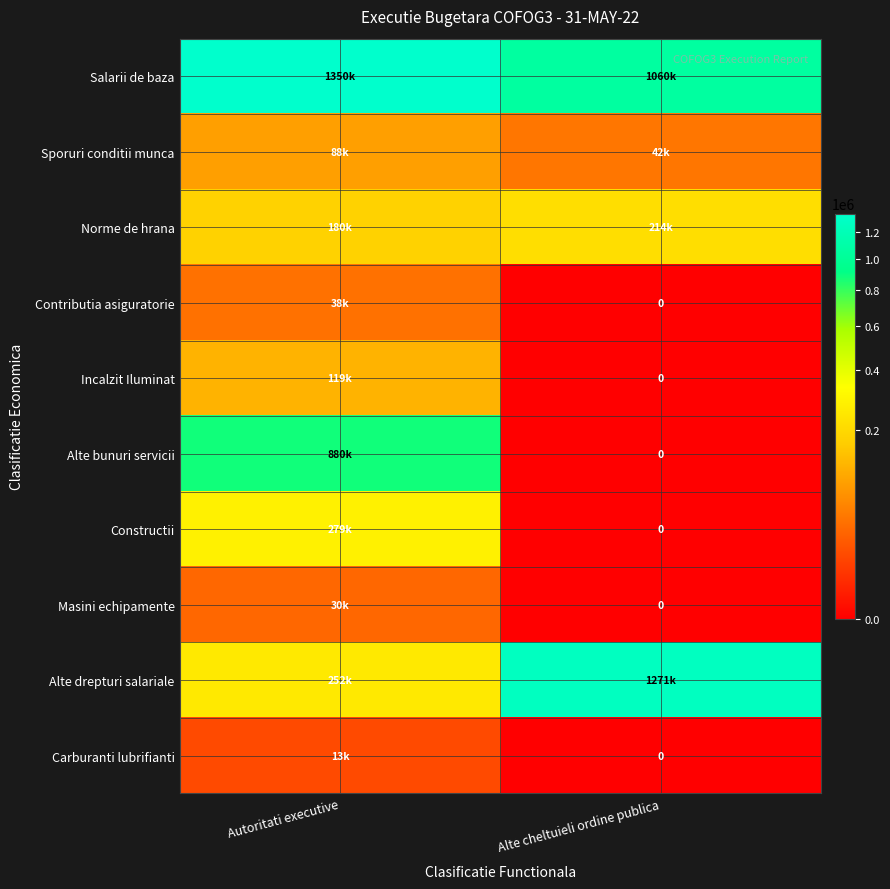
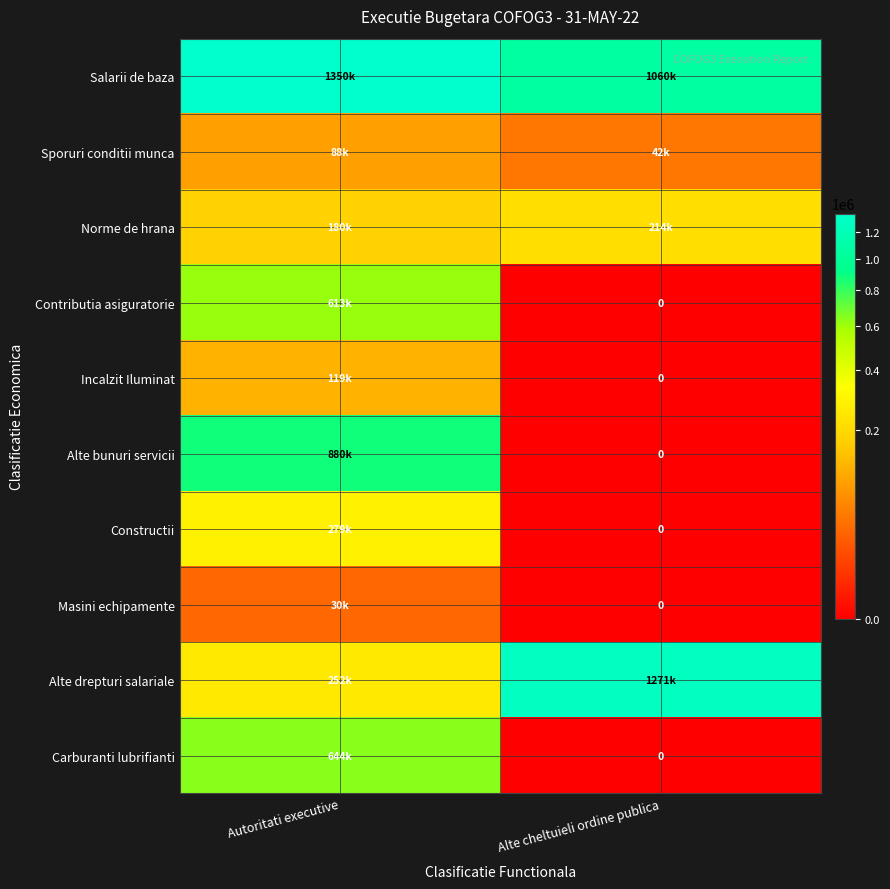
Contributia asiguratorie, Autoritati executive: 38k -> 613k
Carburanti lubrifianti, Autoritati executive: 13k -> 644k
